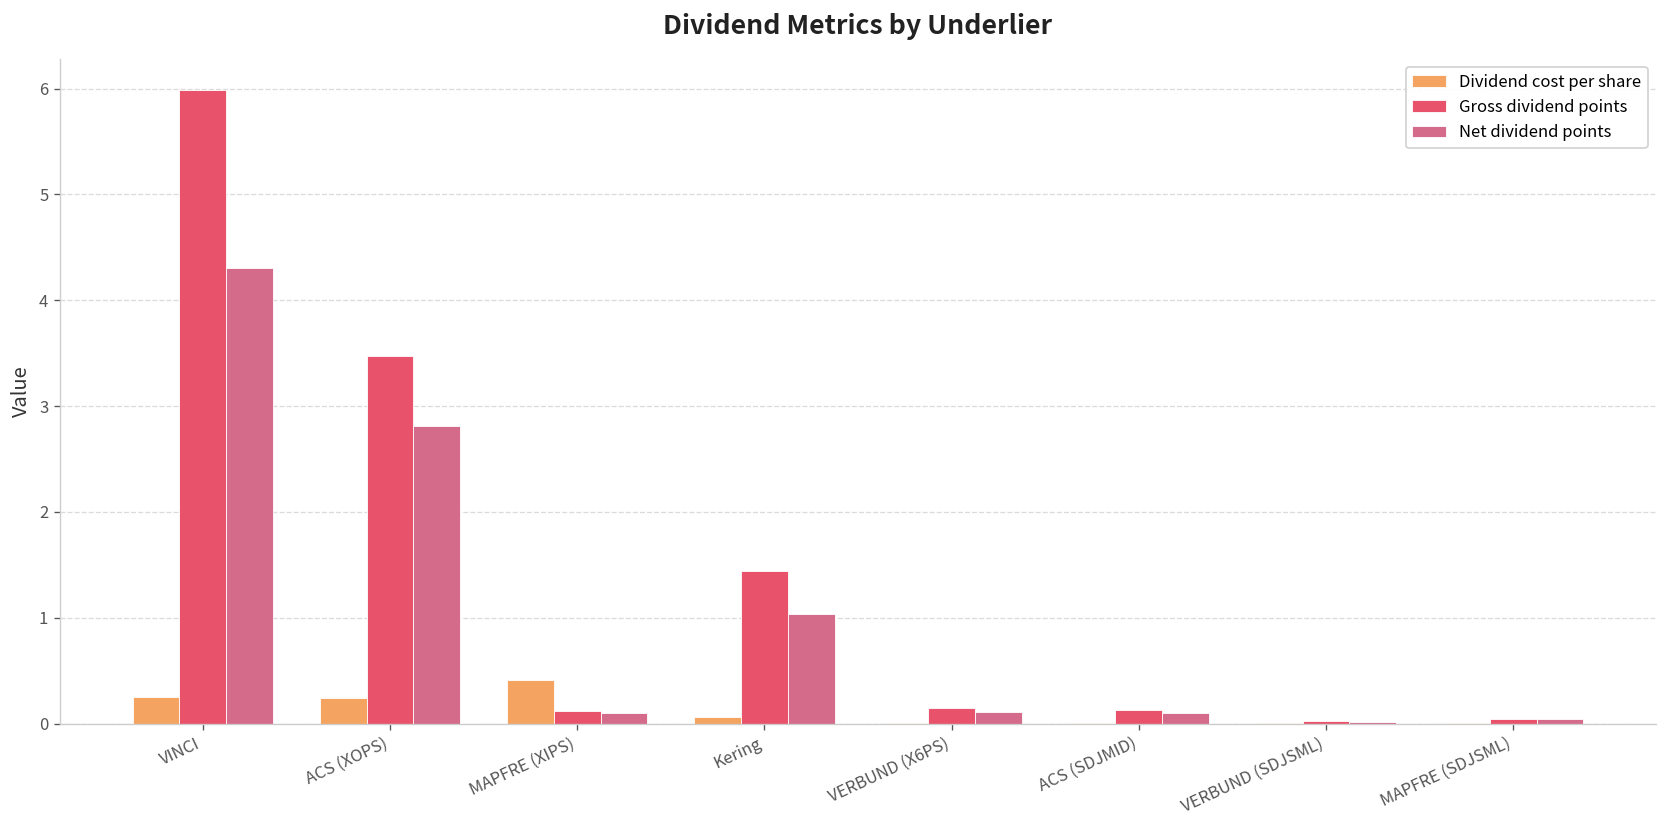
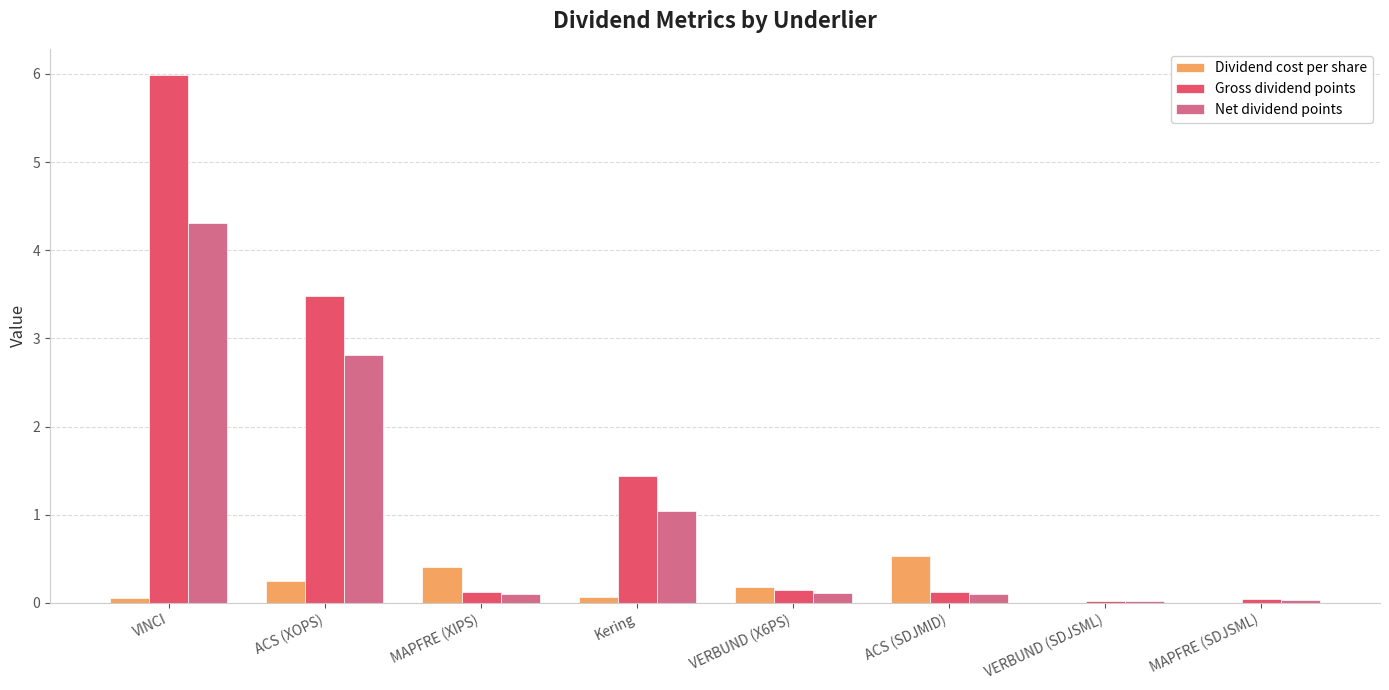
Dividend cost per share, VINCI: 0.3 -> 0.1
Dividend cost per share, VERBUND (X6PS): 0.0 -> 0.2
Dividend cost per share, ACS (SDJMID): 0.0 -> 0.5
